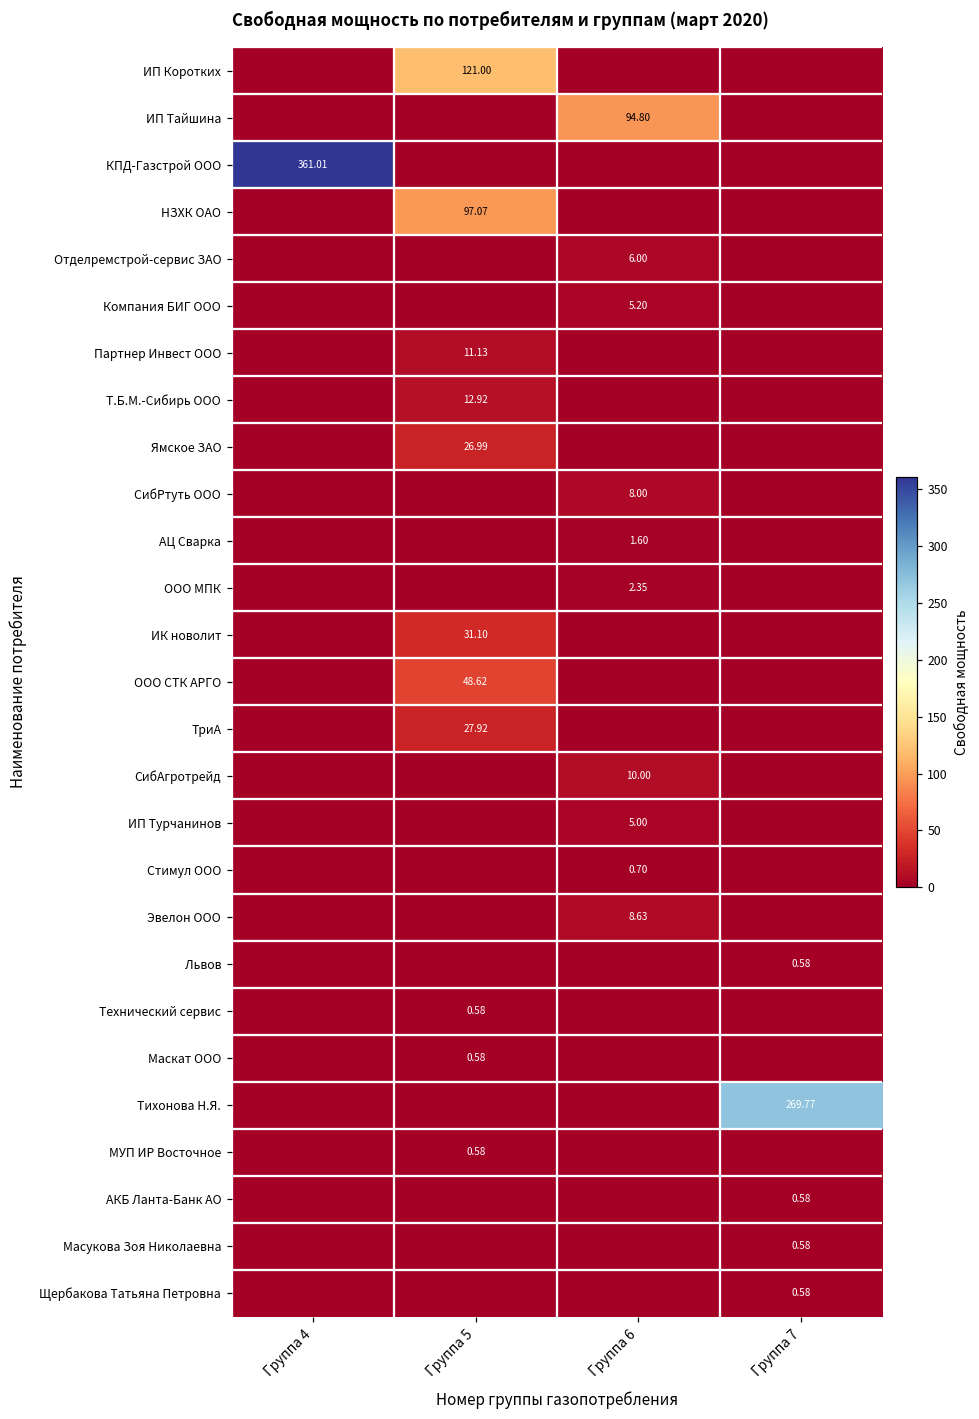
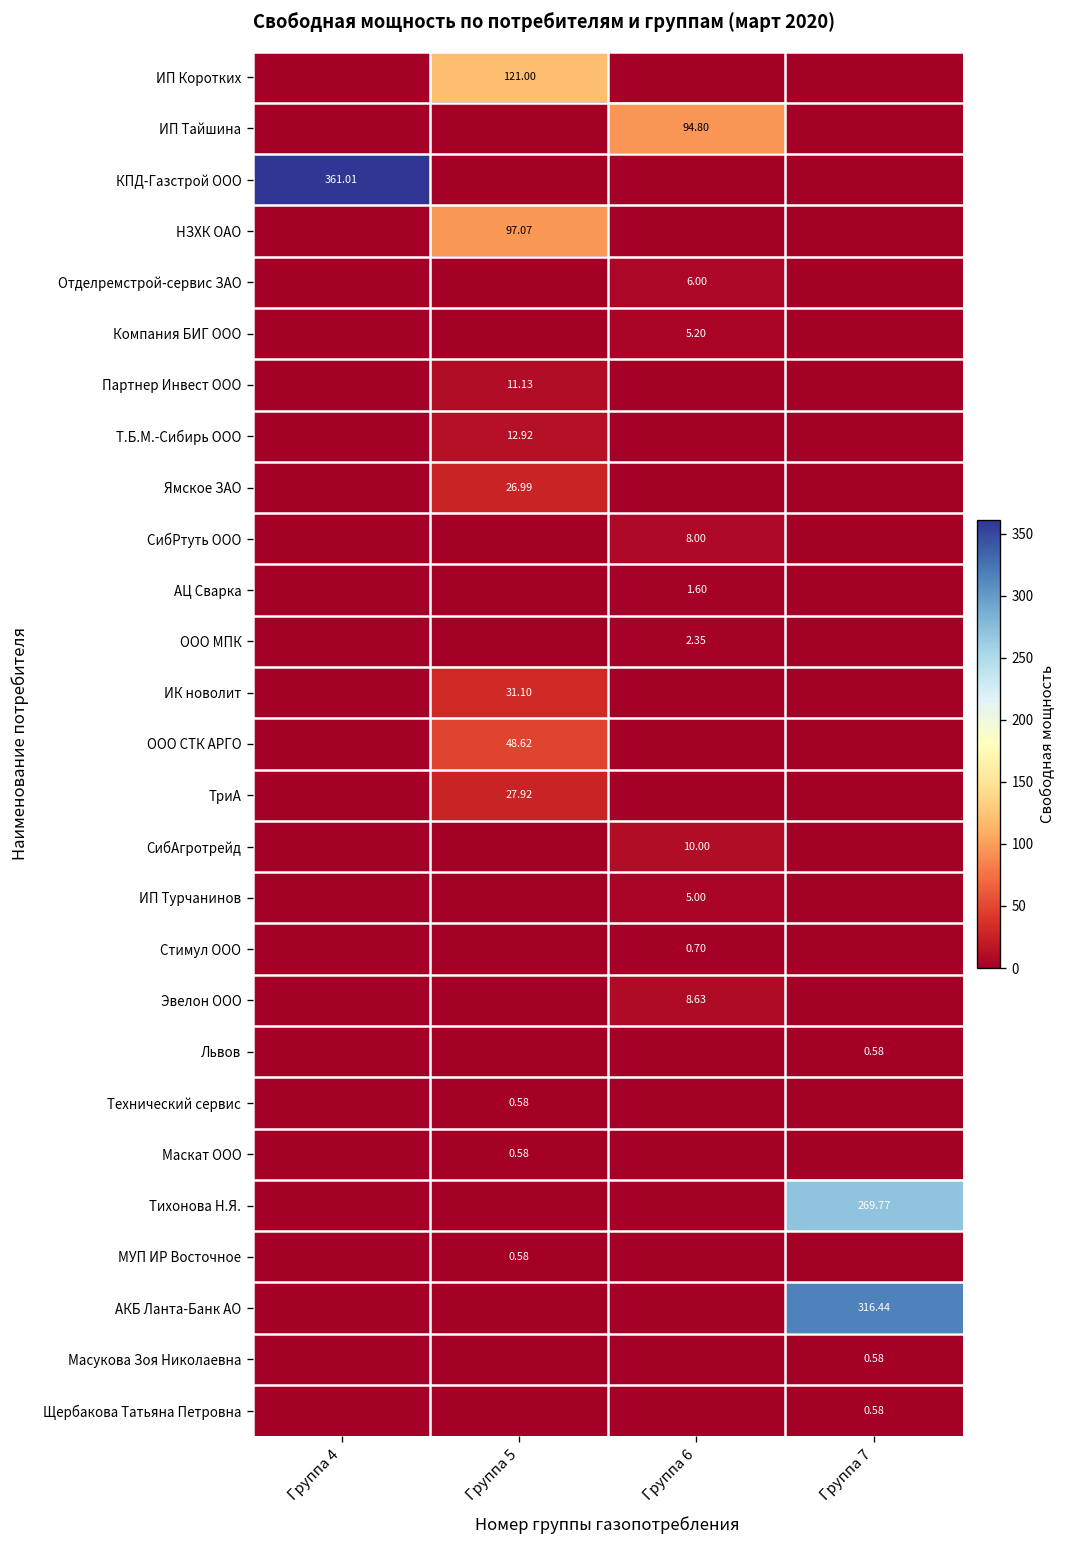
АКБ Ланта-Банк АО, Группа 7: 0.58 -> 316.44
